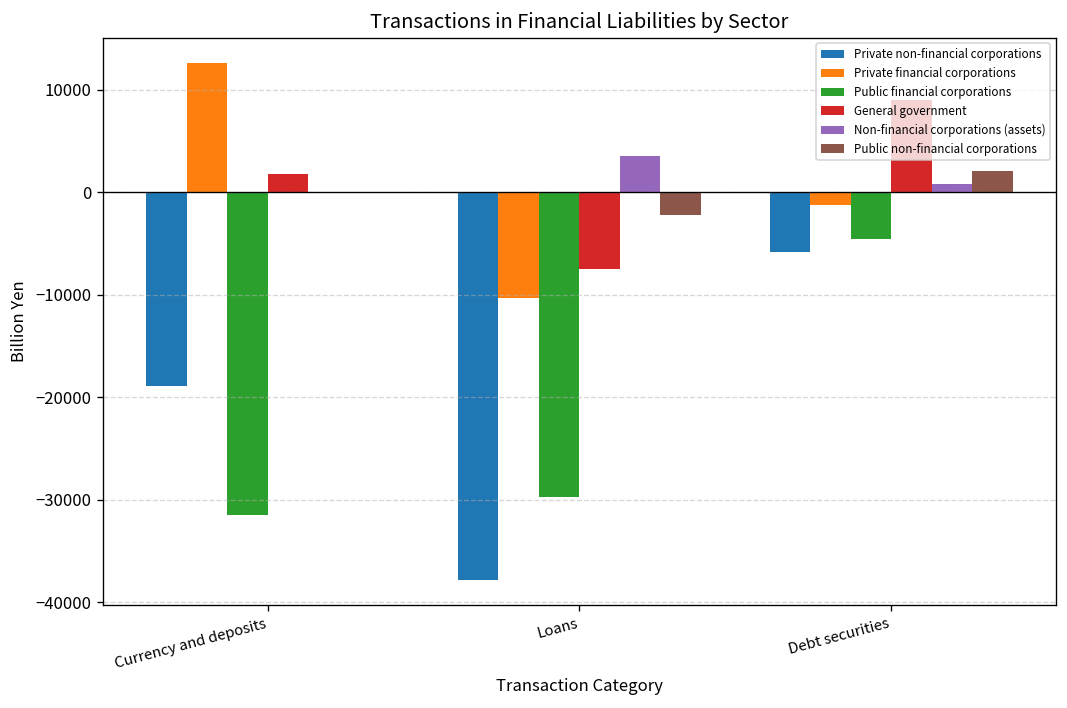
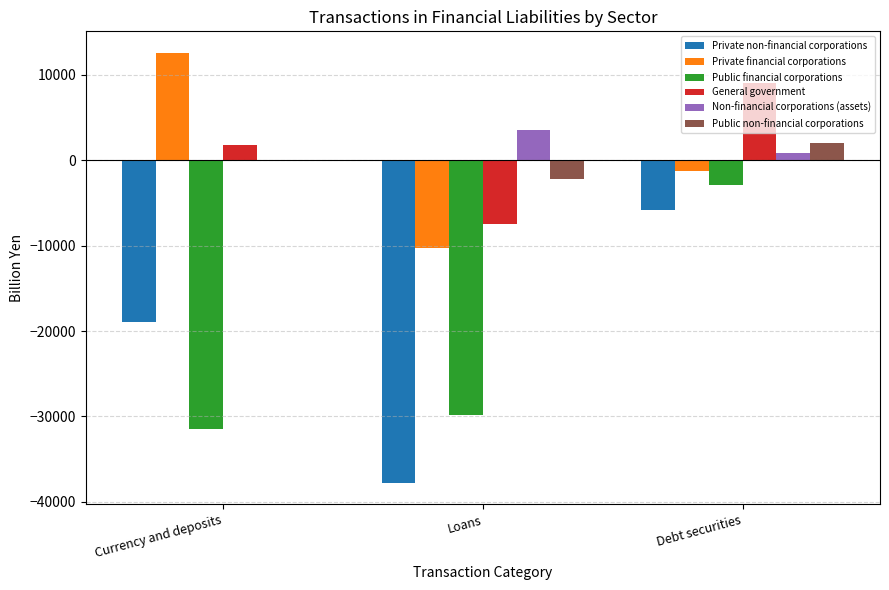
Public financial corporations, Debt securities: -5000 -> -3000
